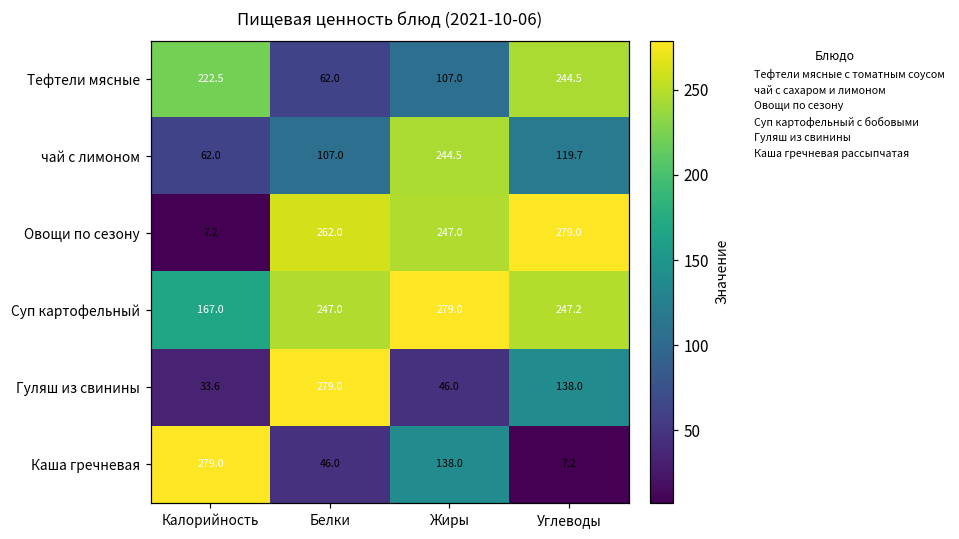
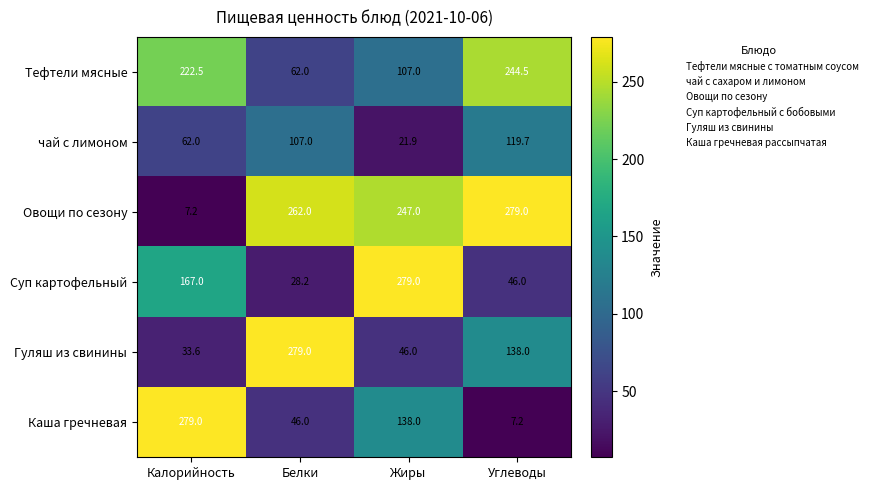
чай с лимоном, Жиры: 244.5 -> 21.9
Суп картофельный, Белки: 247.0 -> 28.2
Суп картофельный, Углеводы: 247.2 -> 46.0
